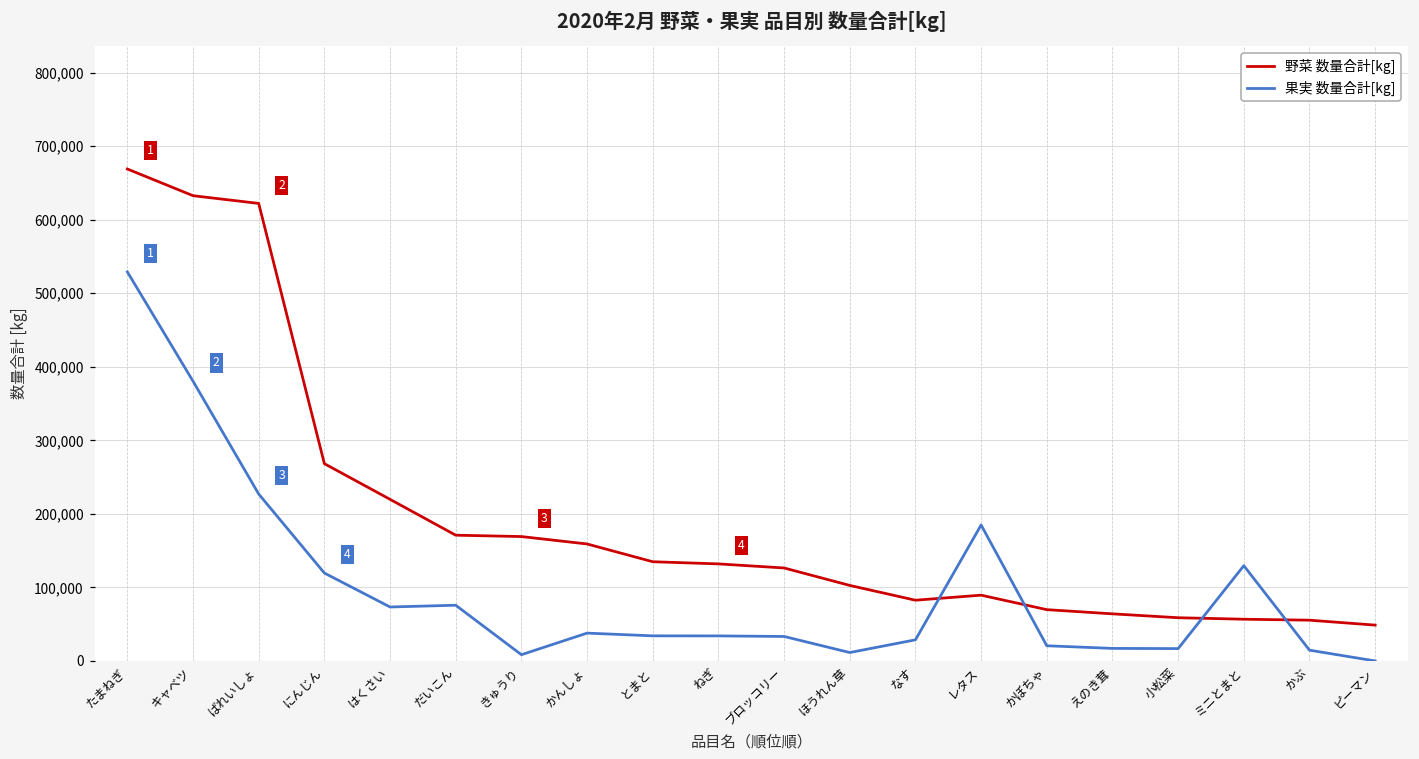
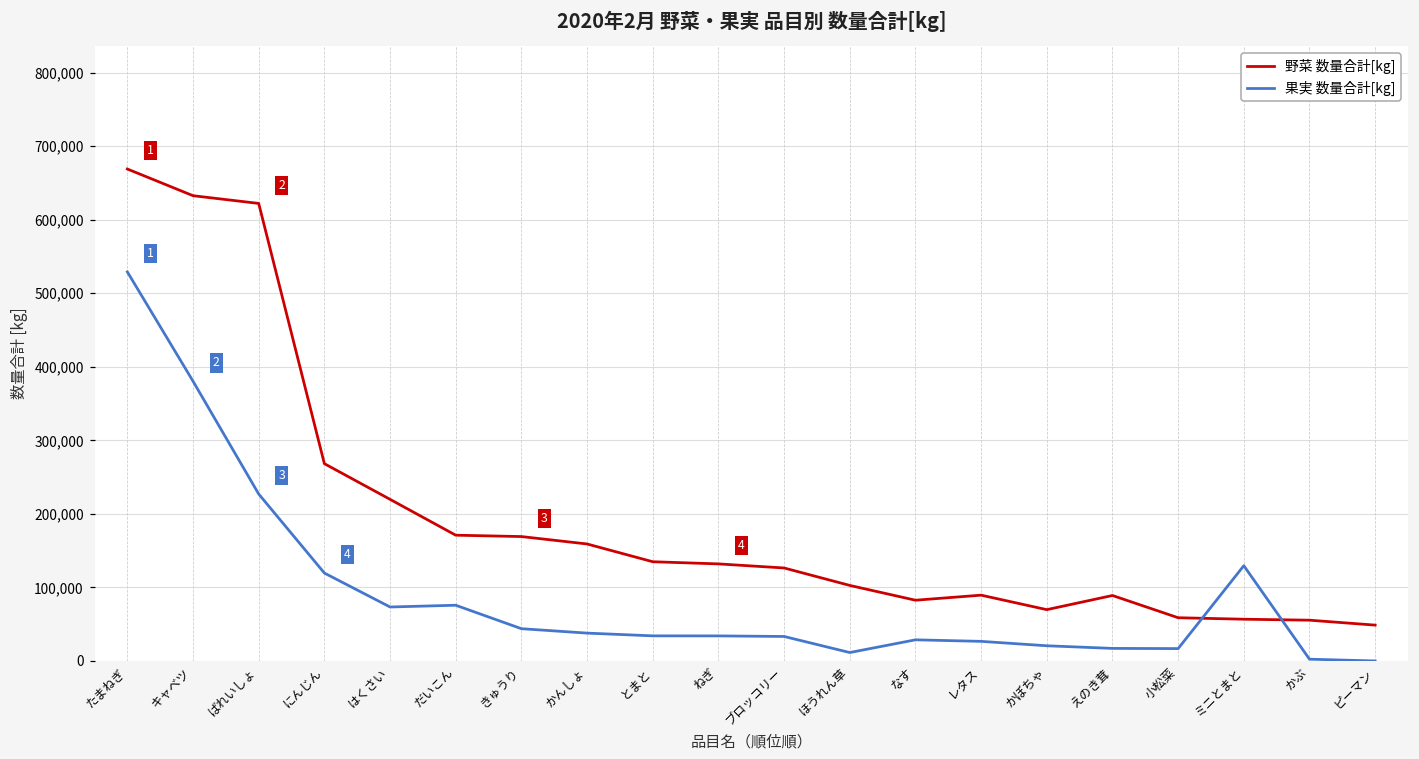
果実 数量合計[kg], きゅうり: 10,000 -> 40,000
果実 数量合計[kg], レタス: 180,000 -> 30,000
野菜 数量合計[kg], えのき茸: 60,000 -> 90,000
果実 数量合計[kg], かぶ: 10,000 -> 0
